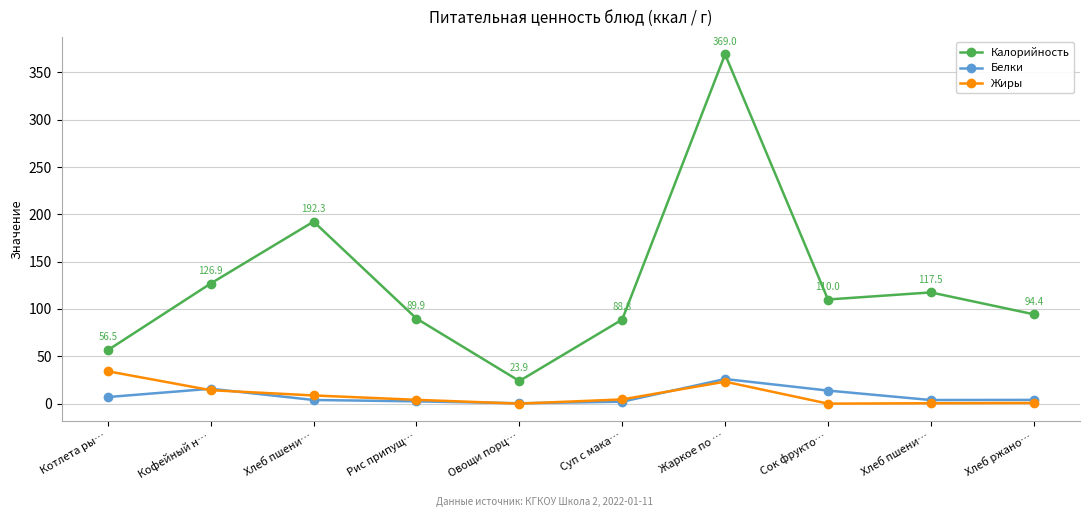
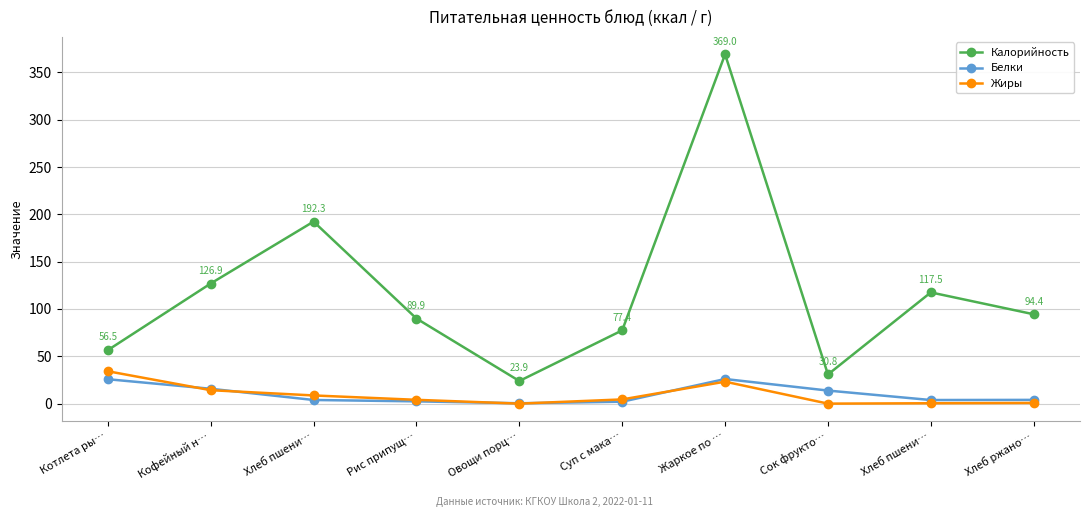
Белки, Котлета ры…: 10 -> 30
Калорийность, Суп с мака…: 88.8 -> 77.4
Калорийность, Сок фрукто…: 110.0 -> 30.8
